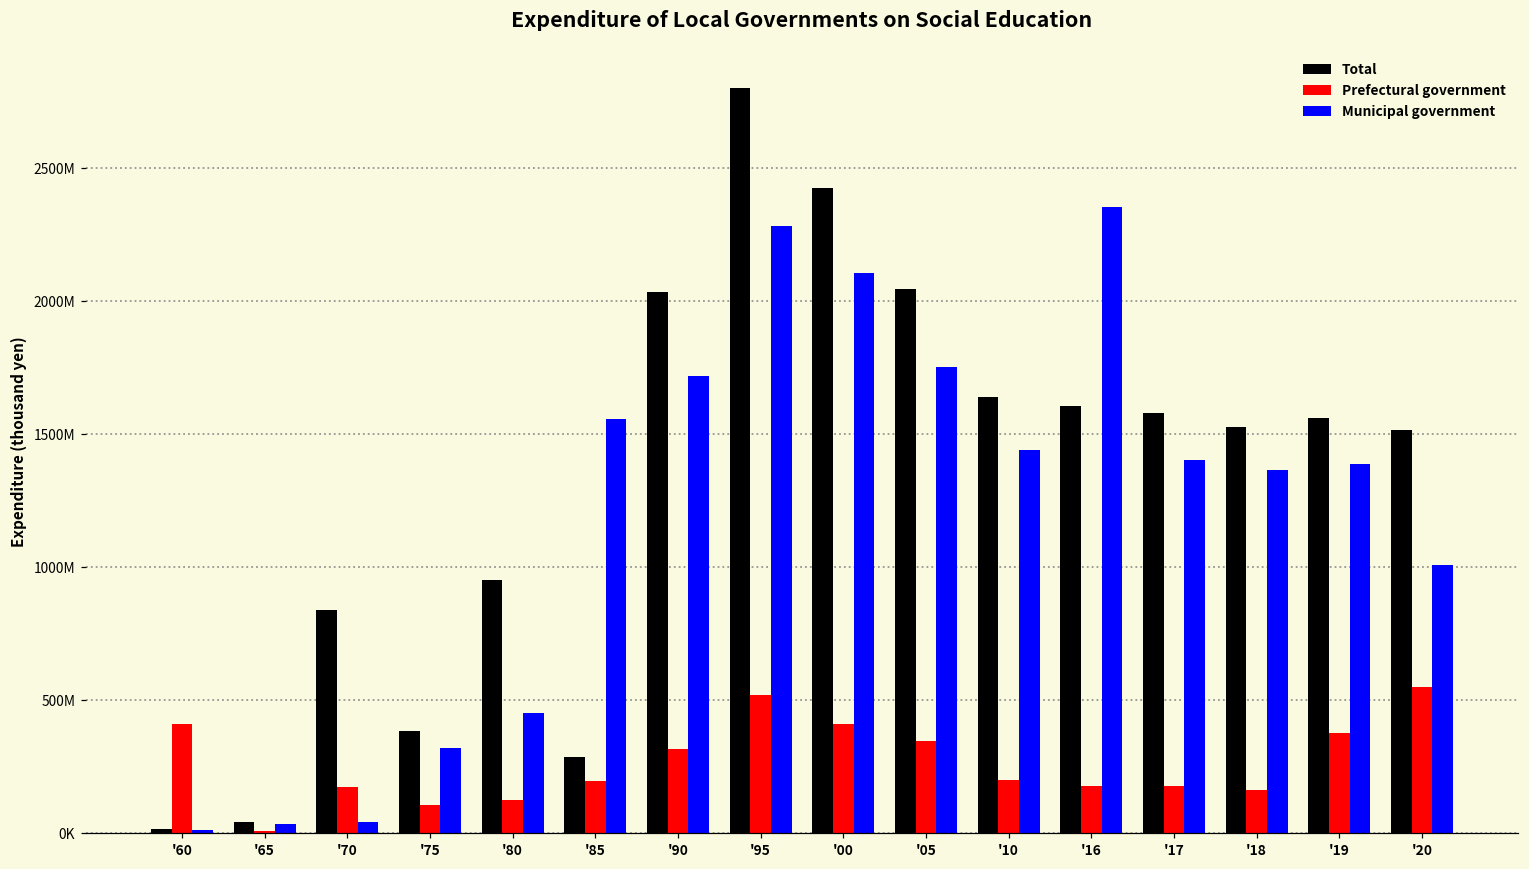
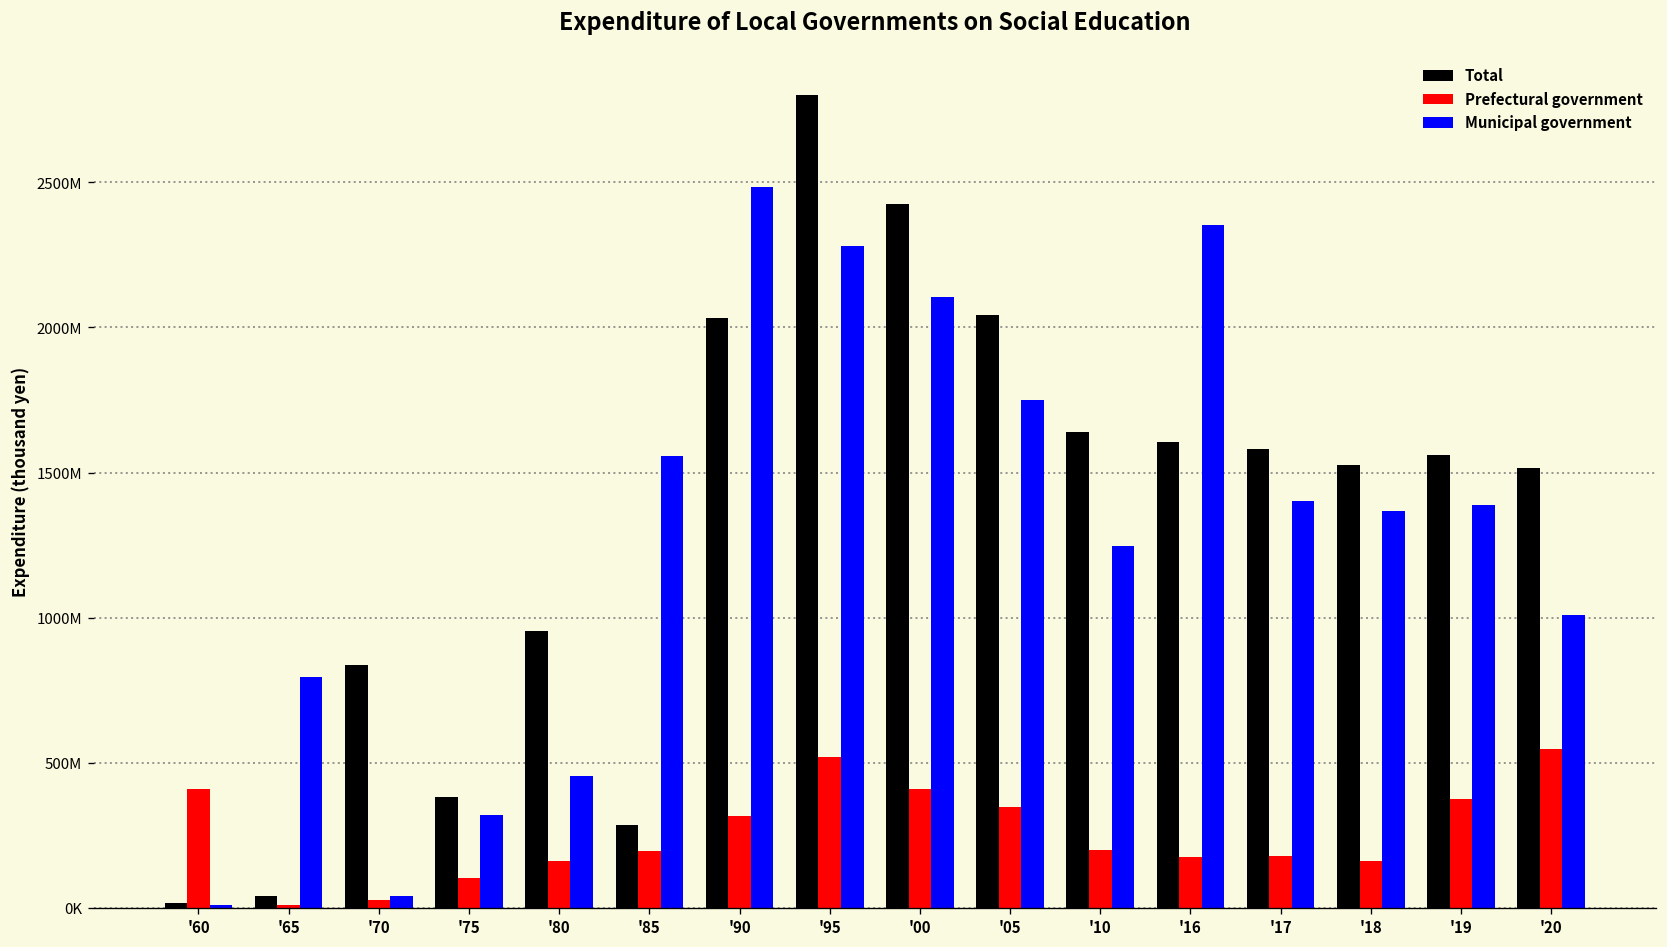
Municipal government, '65: 30000000 -> 800000000
Prefectural government, '70: 170000000 -> 30000000
Prefectural government, '80: 130000000 -> 160000000
Municipal government, '90: 1720000000 -> 2480000000
Municipal government, '10: 1440000000 -> 1250000000
